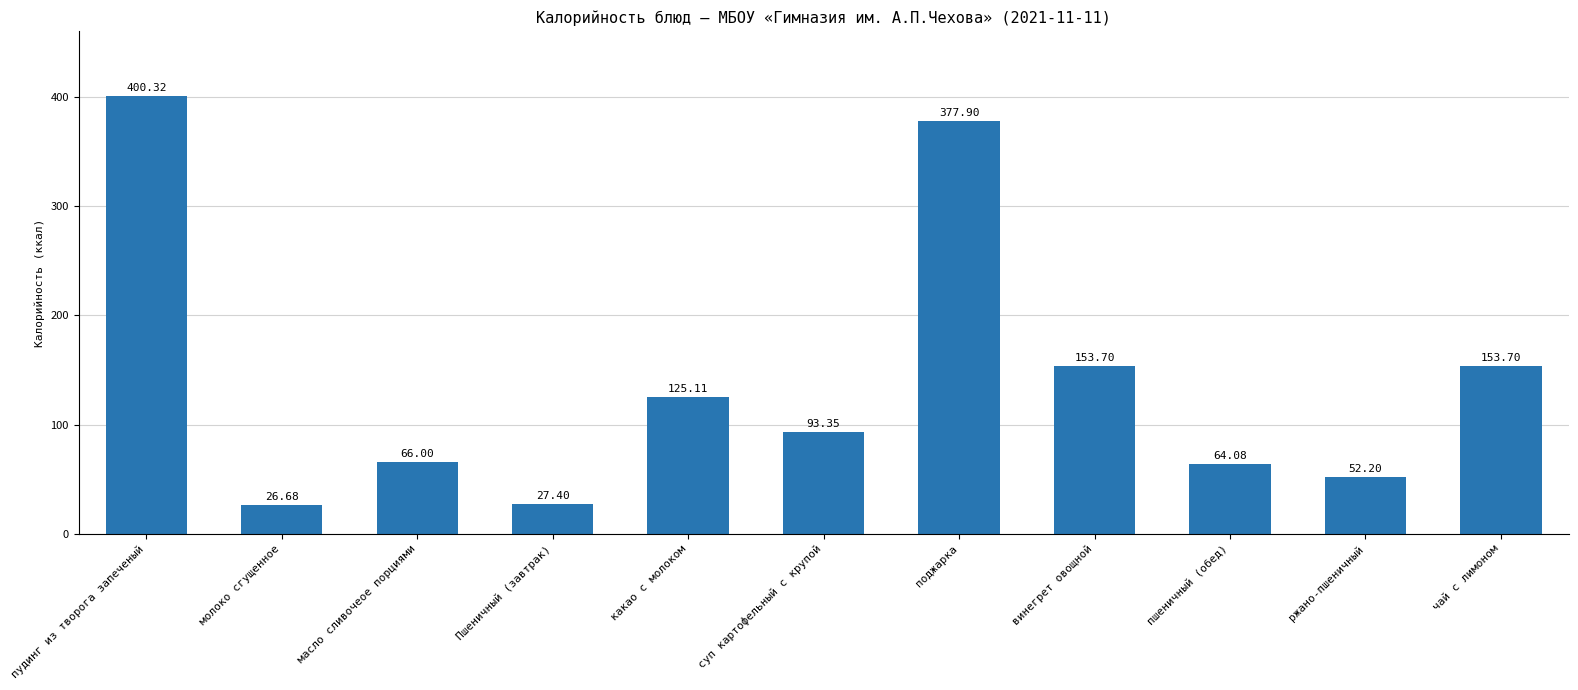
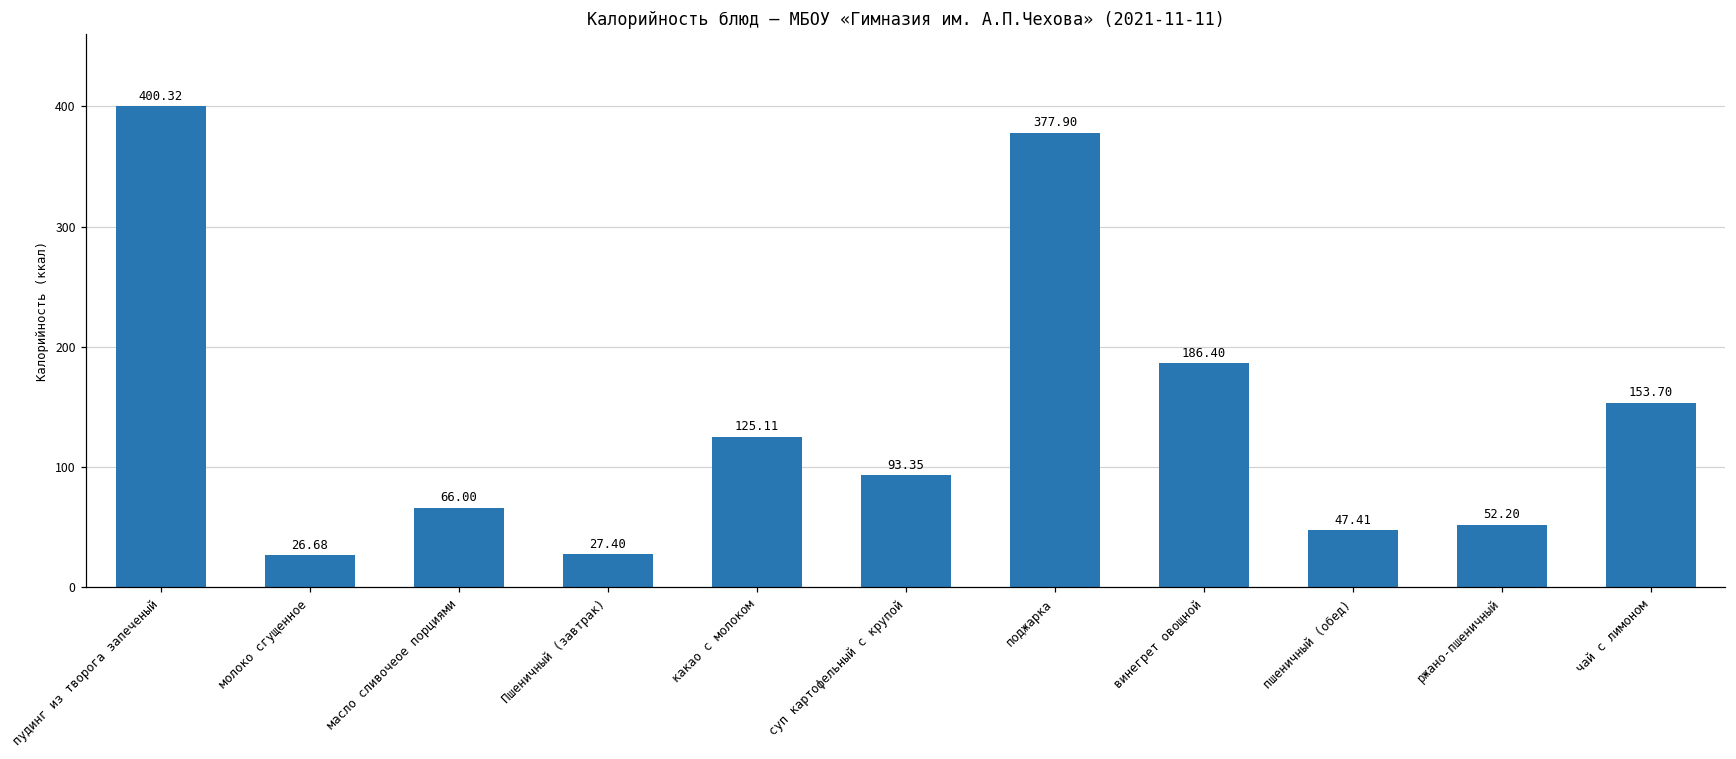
винегрет овощной: 153.70 -> 186.40
пшеничный (обед): 64.08 -> 47.41
